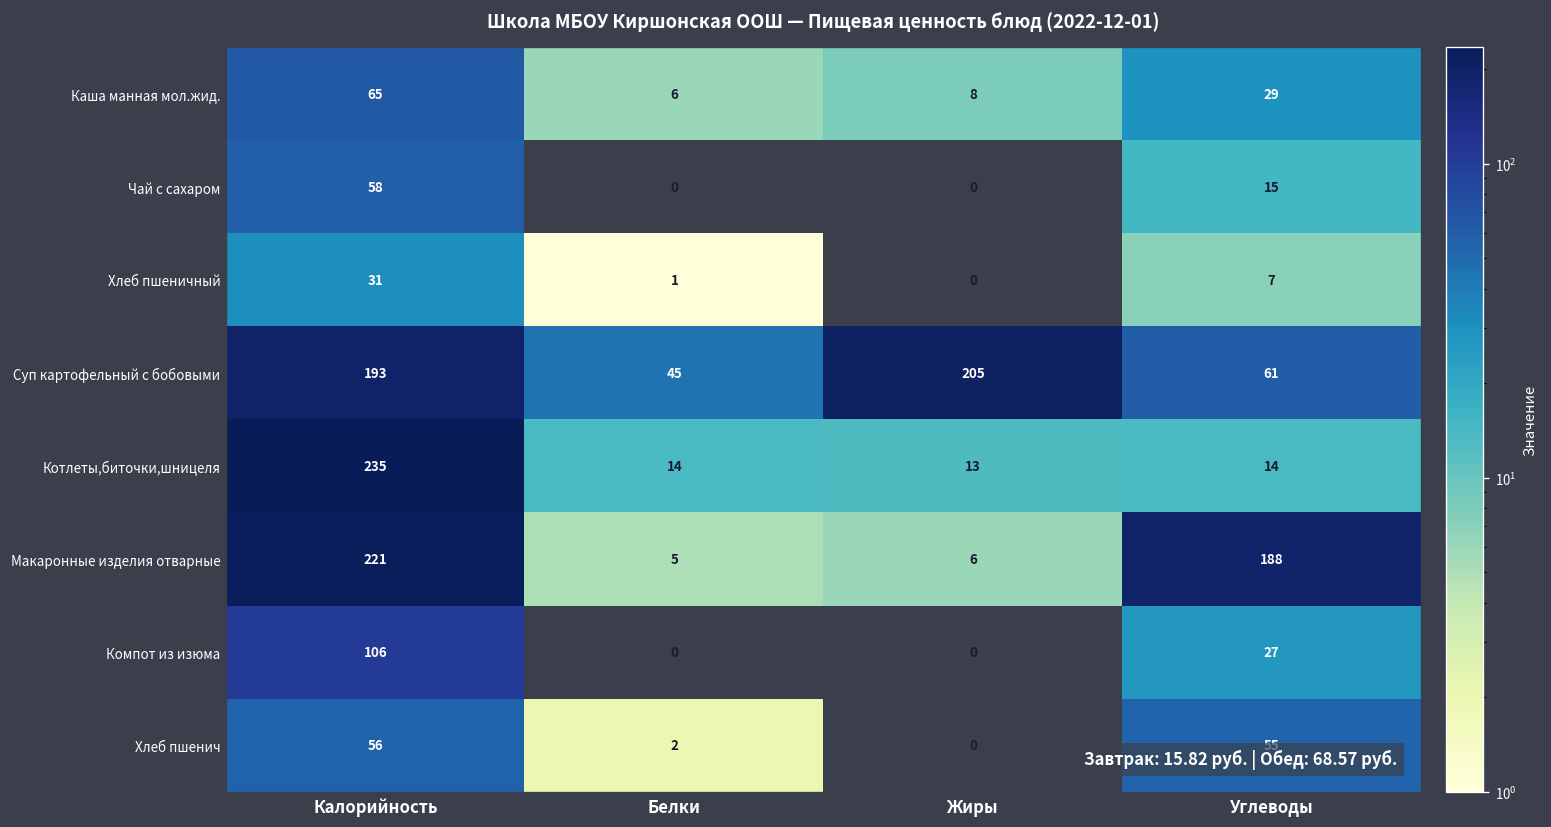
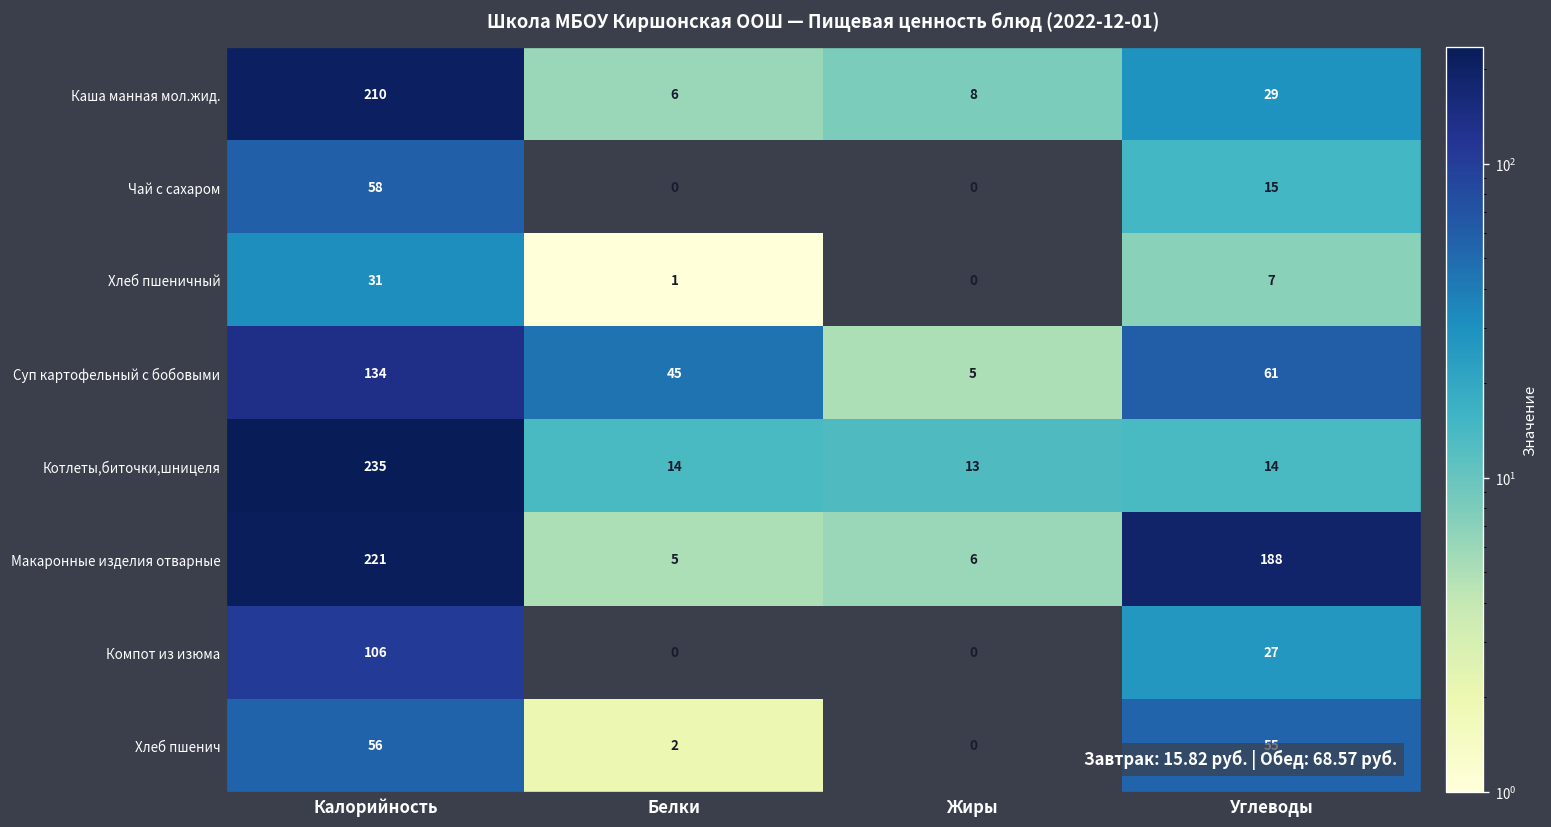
Каша манная мол.жид., Калорийность: 65 -> 210
Суп картофельный с бобовыми, Калорийность: 193 -> 134
Суп картофельный с бобовыми, Жиры: 205 -> 5
